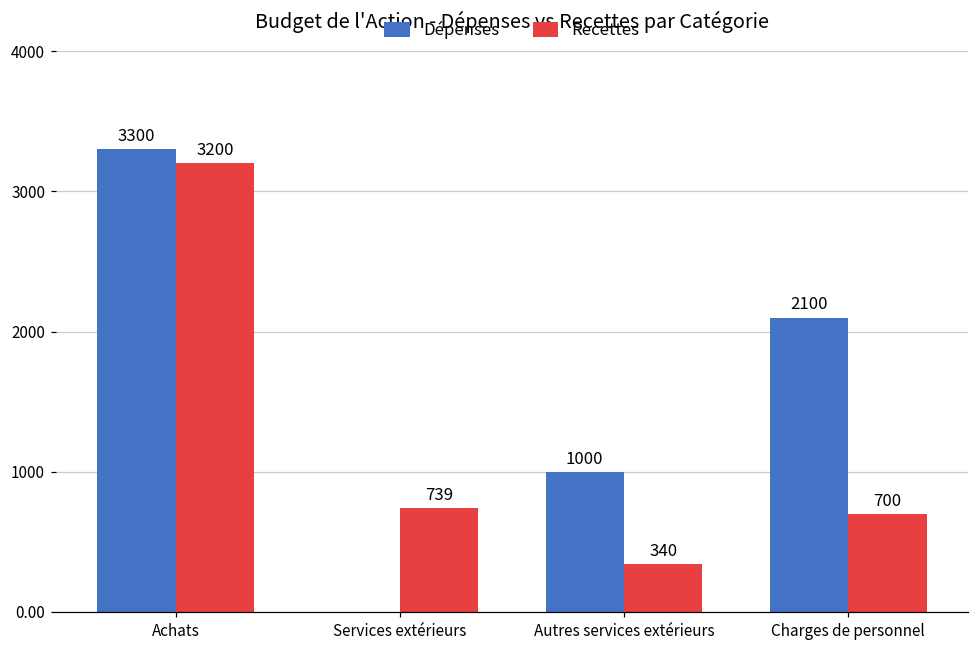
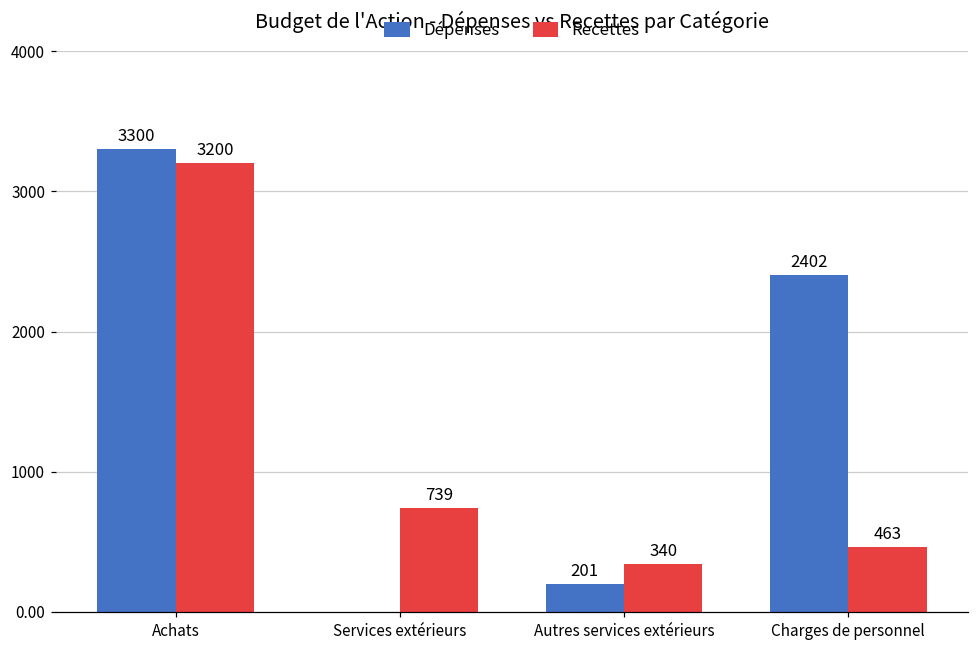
Dépenses, Autres services extérieurs: 1000 -> 201
Dépenses, Charges de personnel: 2100 -> 2402
Recettes, Charges de personnel: 700 -> 463
